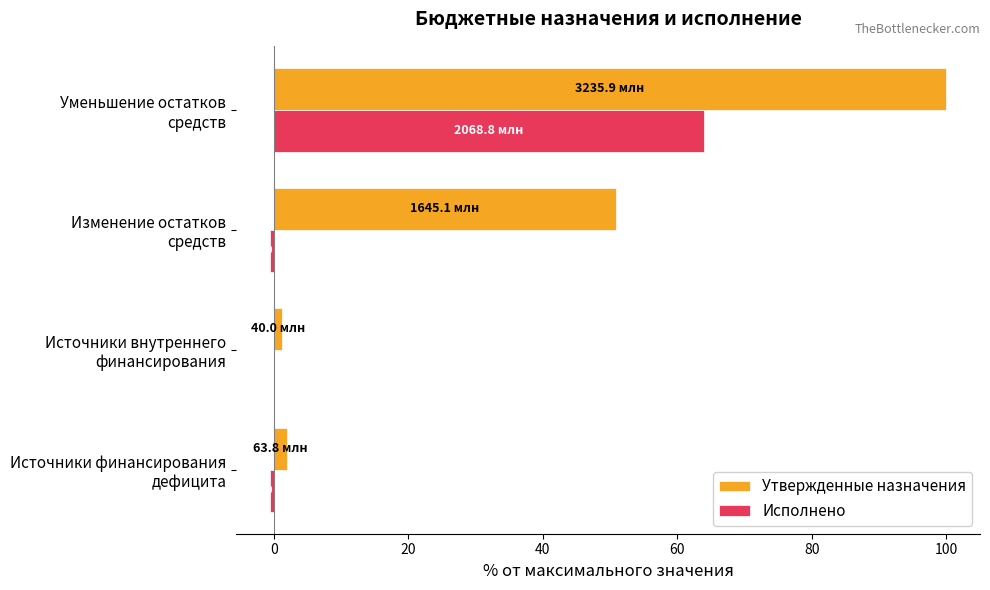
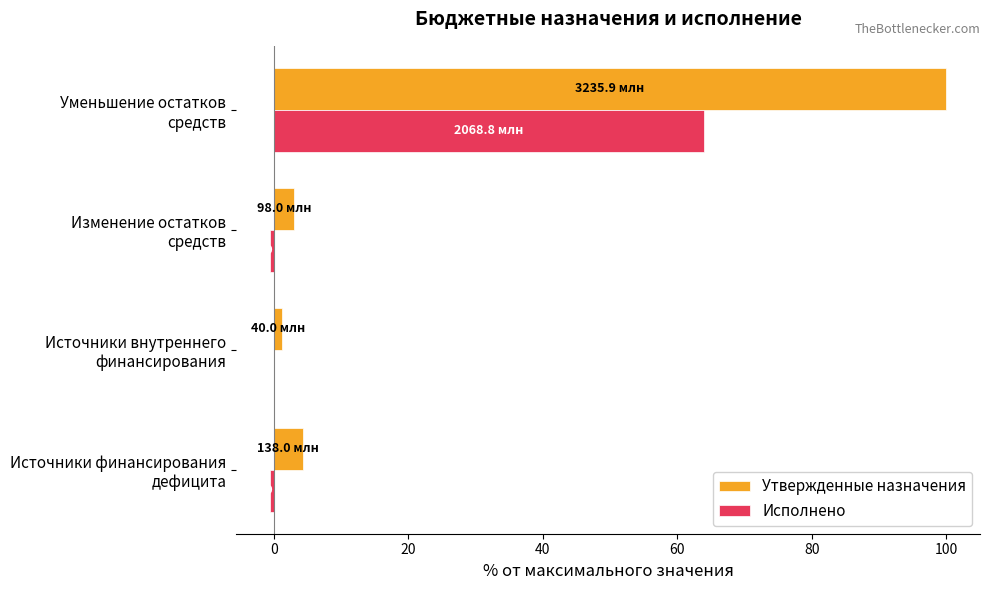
Утвержденные назначения, Изменение остатков средств: 1645.1 -> 98.0
Утвержденные назначения, Источники финансирования дефицита: 63.8 -> 138.0
